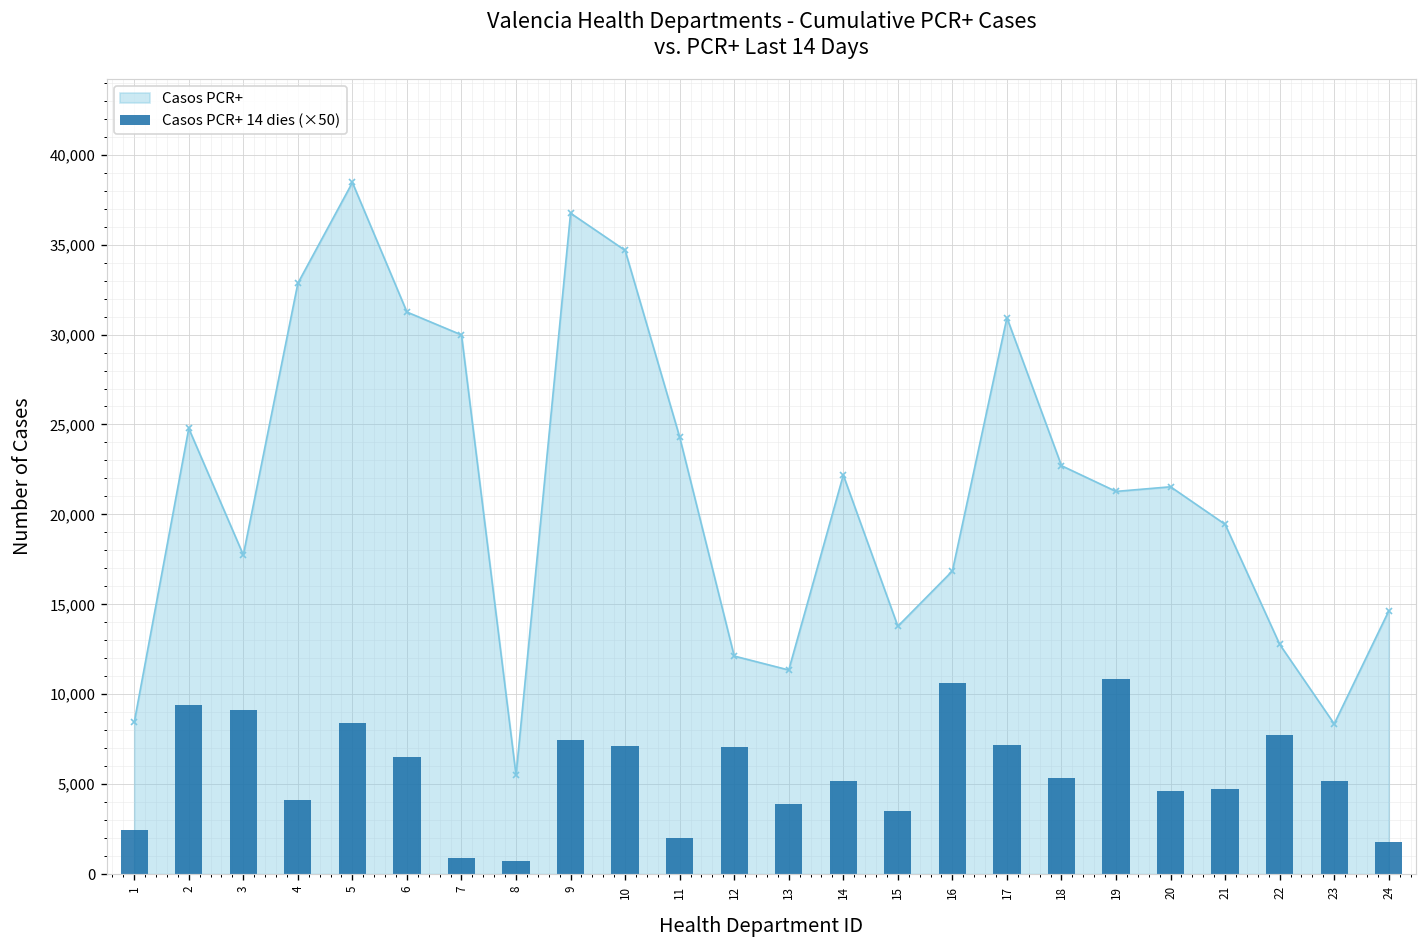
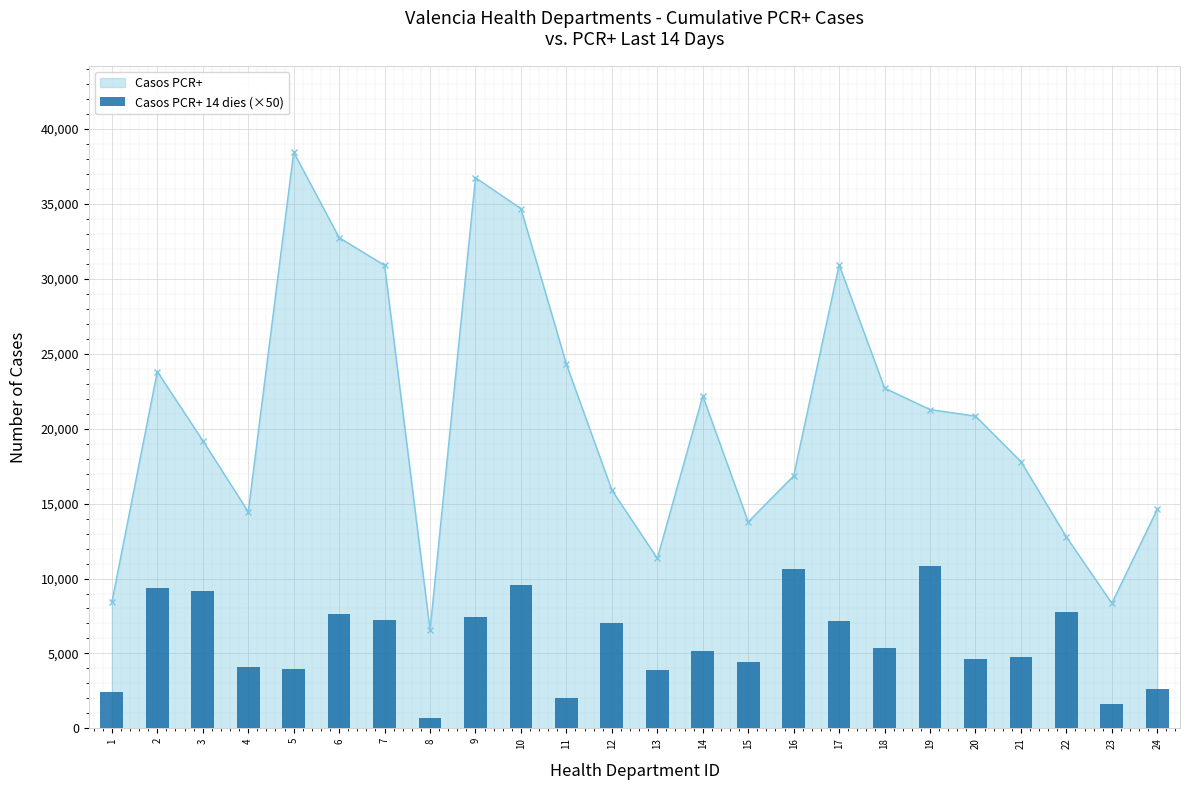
Casos PCR+, 2: 24,800 -> 23,800
Casos PCR+, 3: 17,700 -> 19,200
Casos PCR+, 4: 32,900 -> 14,500
Casos PCR+ 14 dies (×50), 5: 8,400 -> 4,000
Casos PCR+, 6: 31,300 -> 32,800
Casos PCR+ 14 dies (×50), 6: 6,500 -> 7,600
Casos PCR+ 14 dies (×50), 7: 900 -> 7,300
Casos PCR+, 7: 30,000 -> 30,900
Casos PCR+, 8: 5,500 -> 6,600
Casos PCR+ 14 dies (×50), 10: 7,100 -> 9,600
Casos PCR+, 12: 12,100 -> 15,900
Casos PCR+ 14 dies (×50), 15: 3,500 -> 4,500
Casos PCR+, 20: 21,500 -> 20,800
Casos PCR+, 21: 19,400 -> 17,800
Casos PCR+ 14 dies (×50), 23: 5,200 -> 1,700
Casos PCR+ 14 dies (×50), 24: 1,800 -> 2,700
